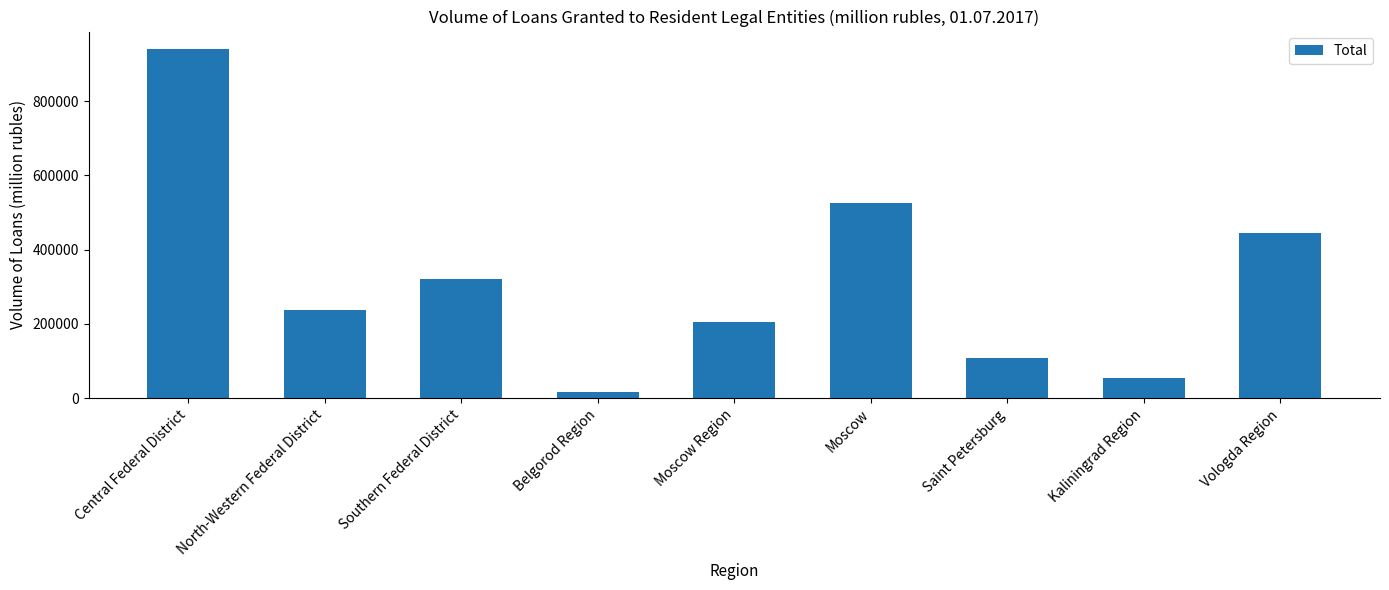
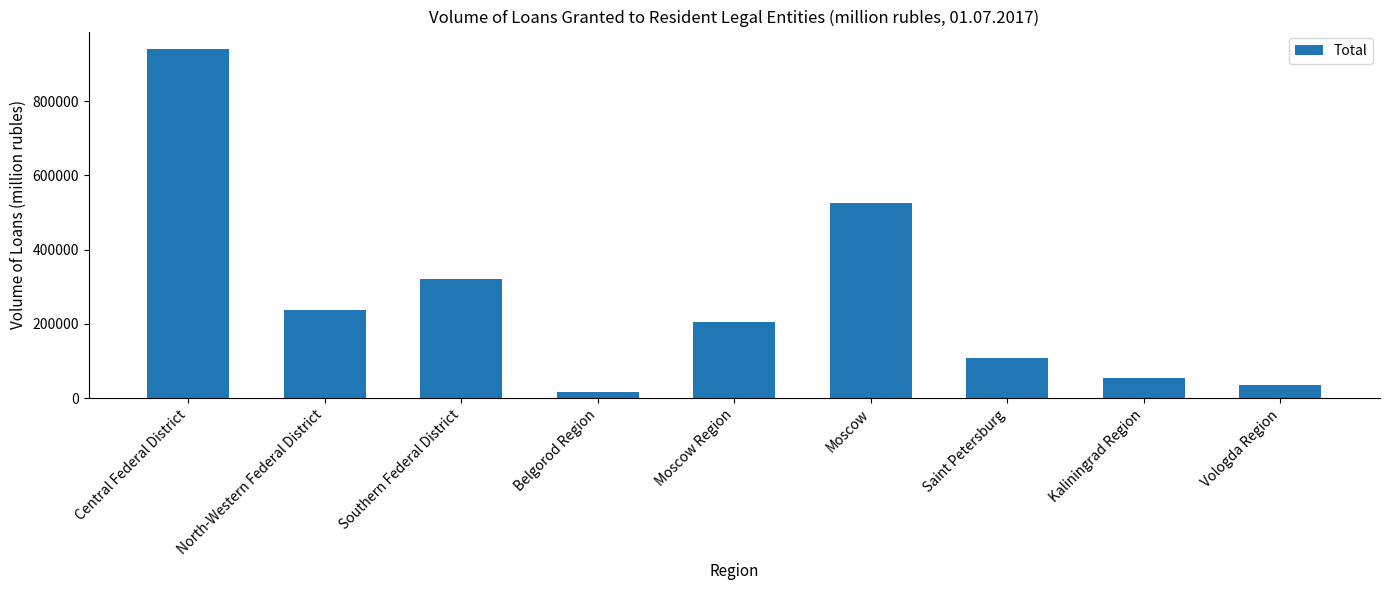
Vologda Region: 450000 -> 40000
